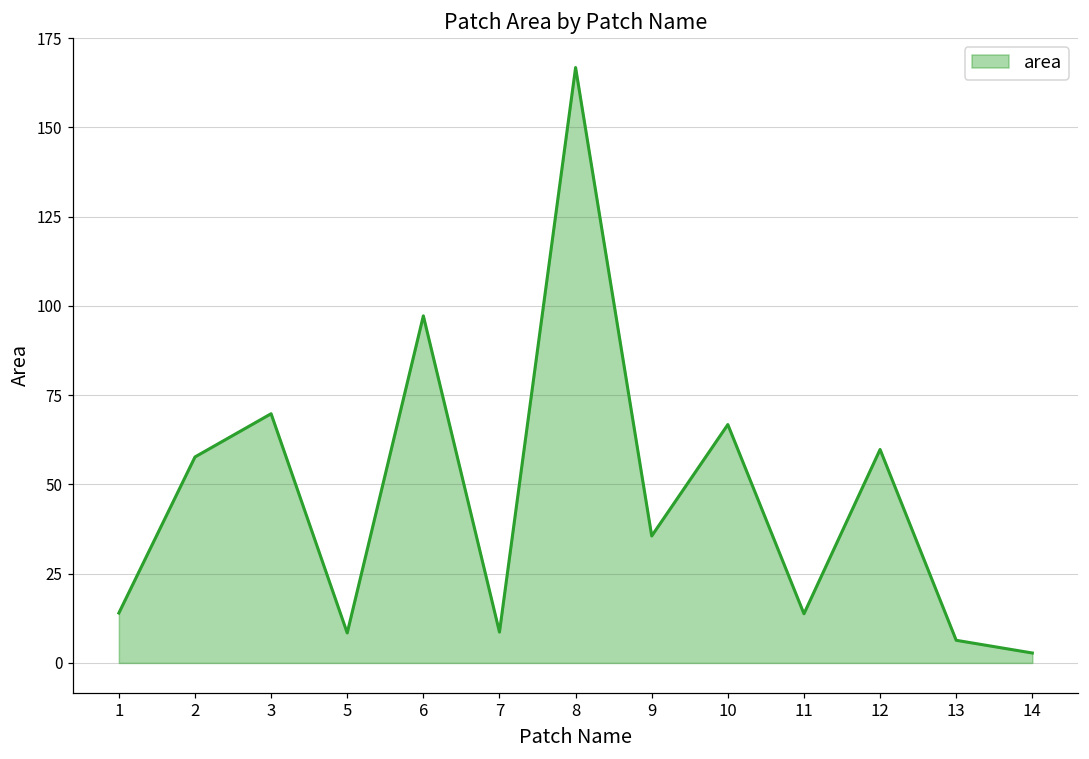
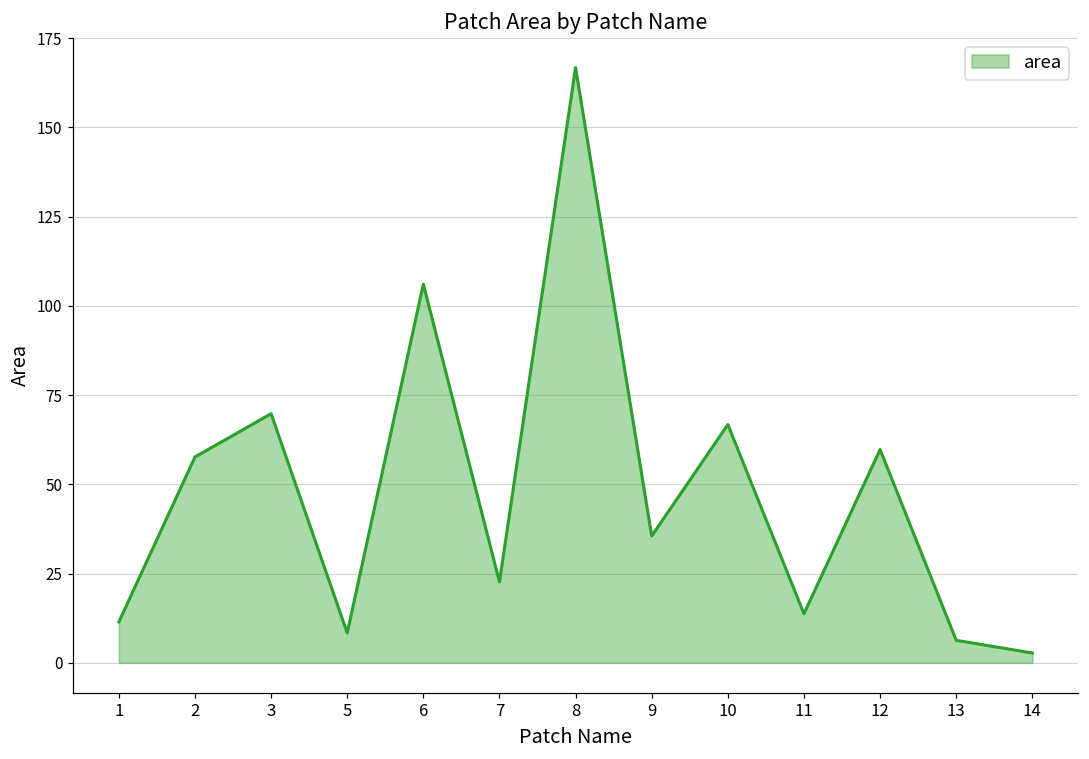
1: 14 -> 11
6: 97 -> 106
7: 9 -> 23
